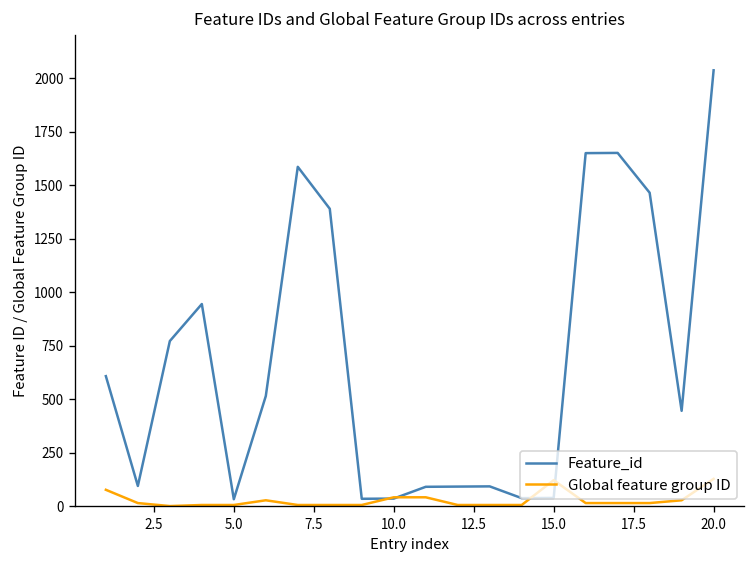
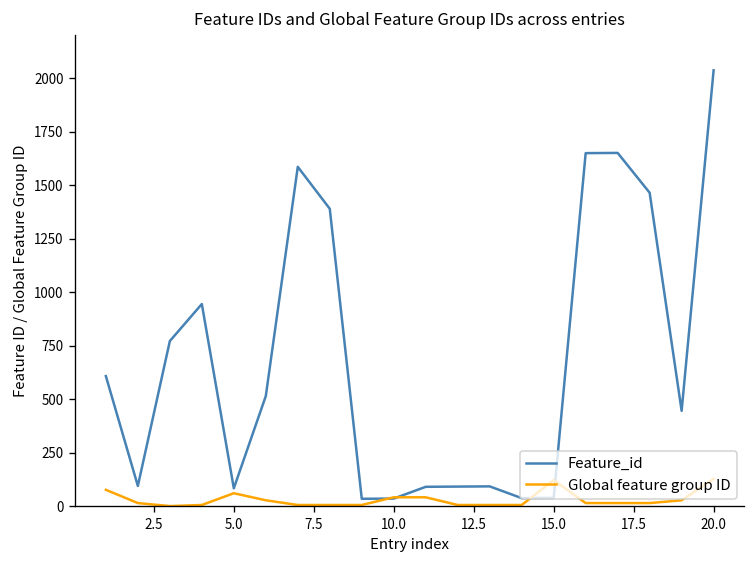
Feature_id, 5.0: 30 -> 80
Global feature group ID, 5.0: 10 -> 60
